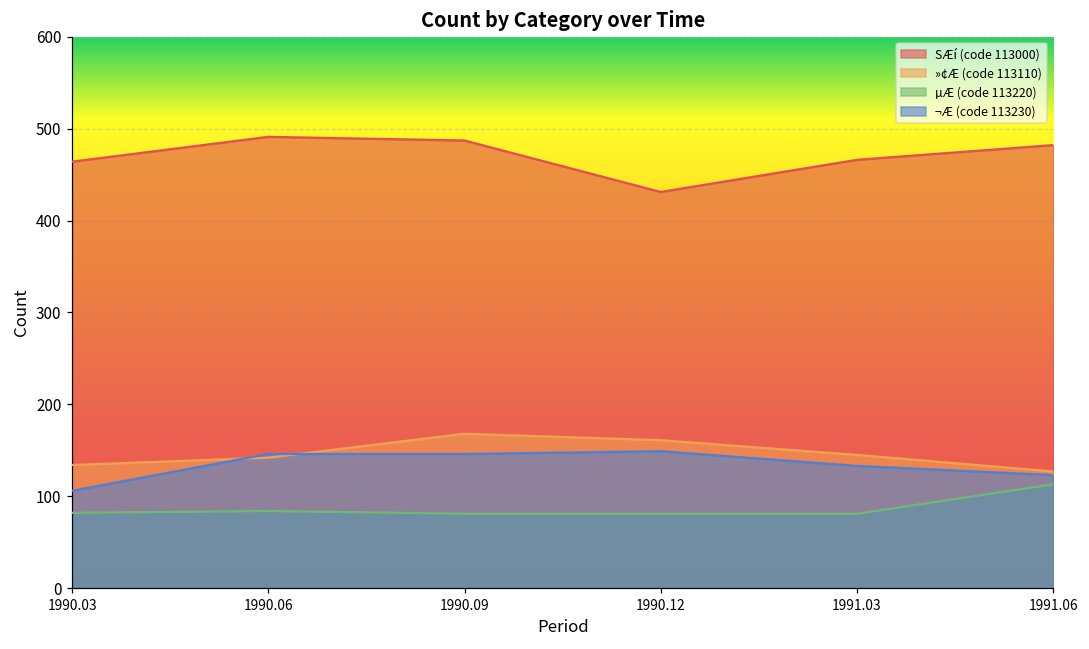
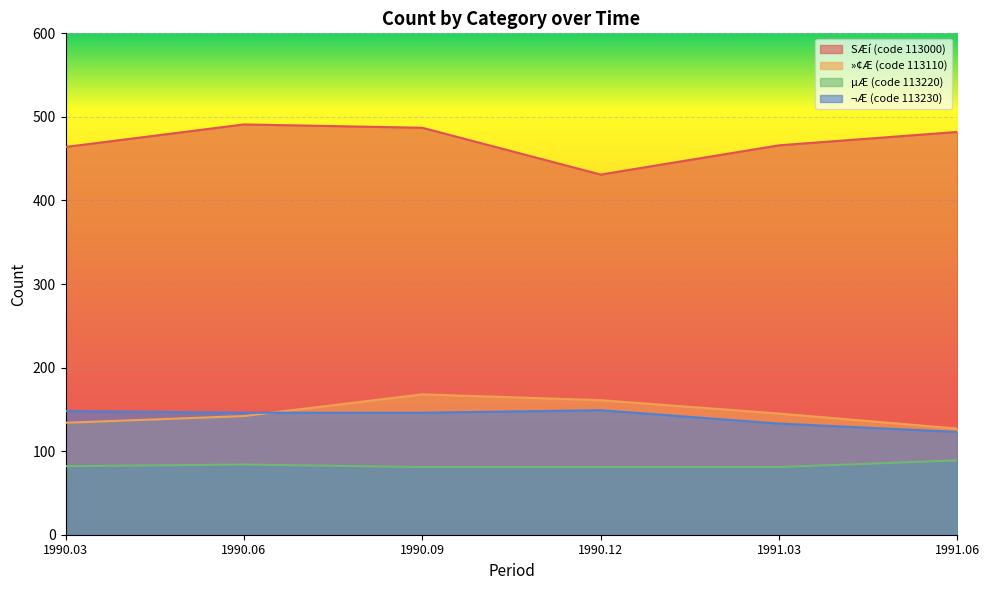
¬Æ (code 113230), 1990.03: 110 -> 150
µÆ (code 113220), 1991.06: 110 -> 90
